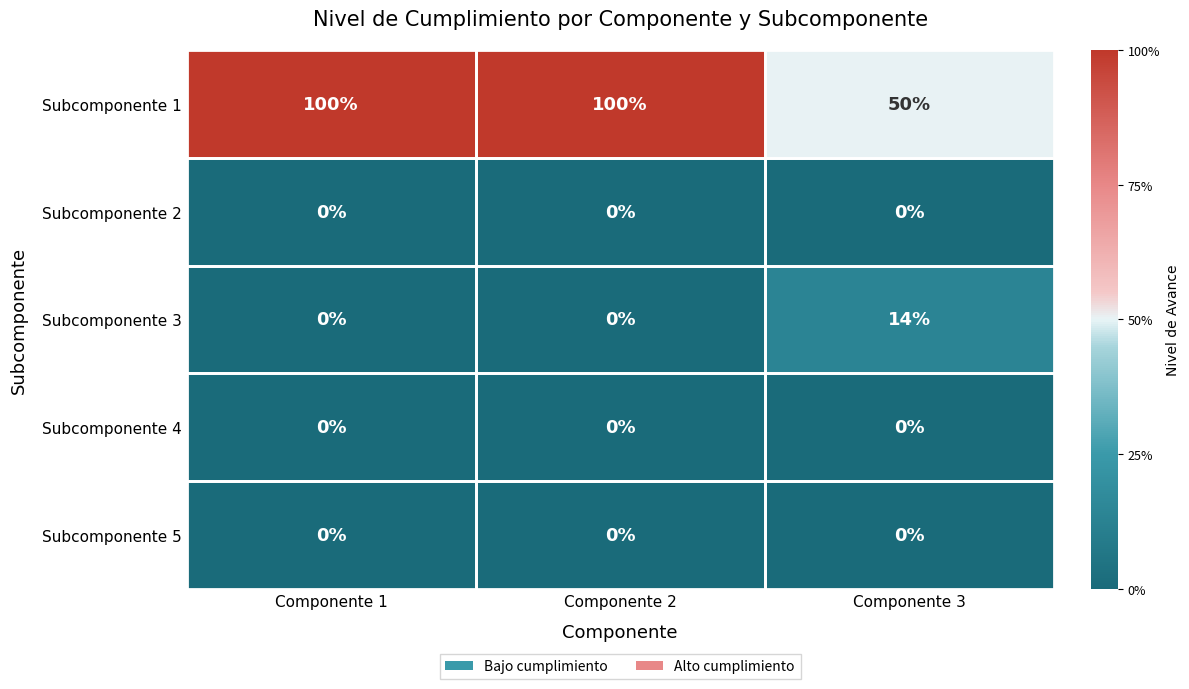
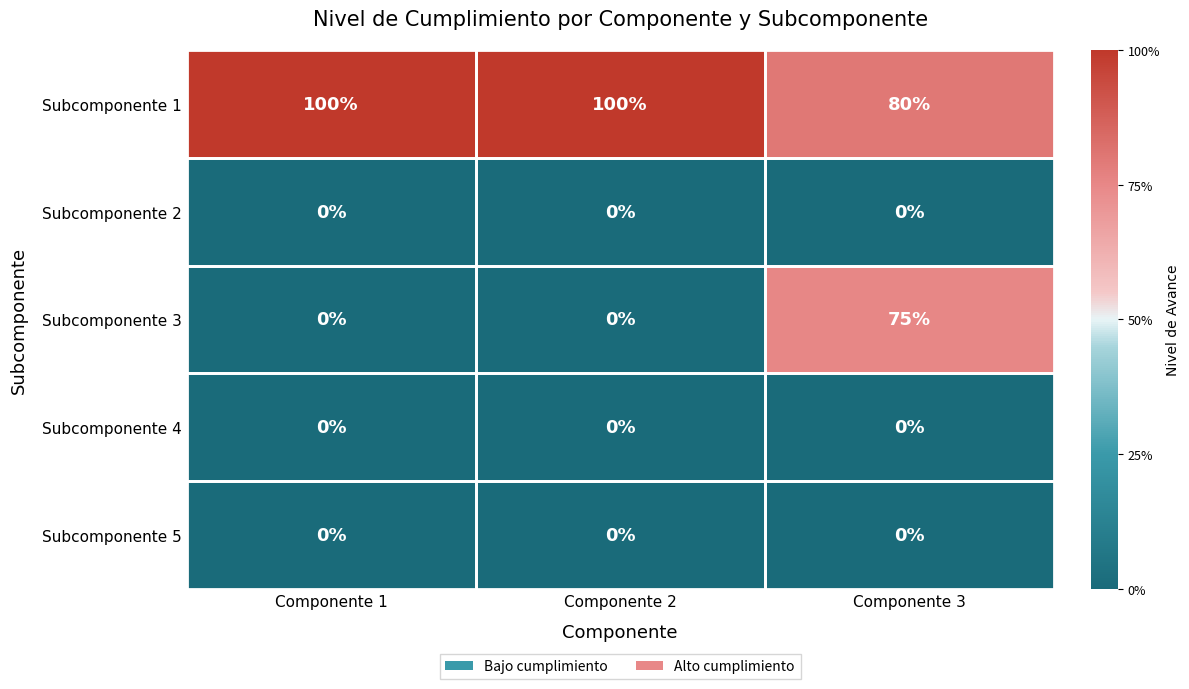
Subcomponente 1, Componente 3: 50% -> 80%
Subcomponente 3, Componente 3: 14% -> 75%
